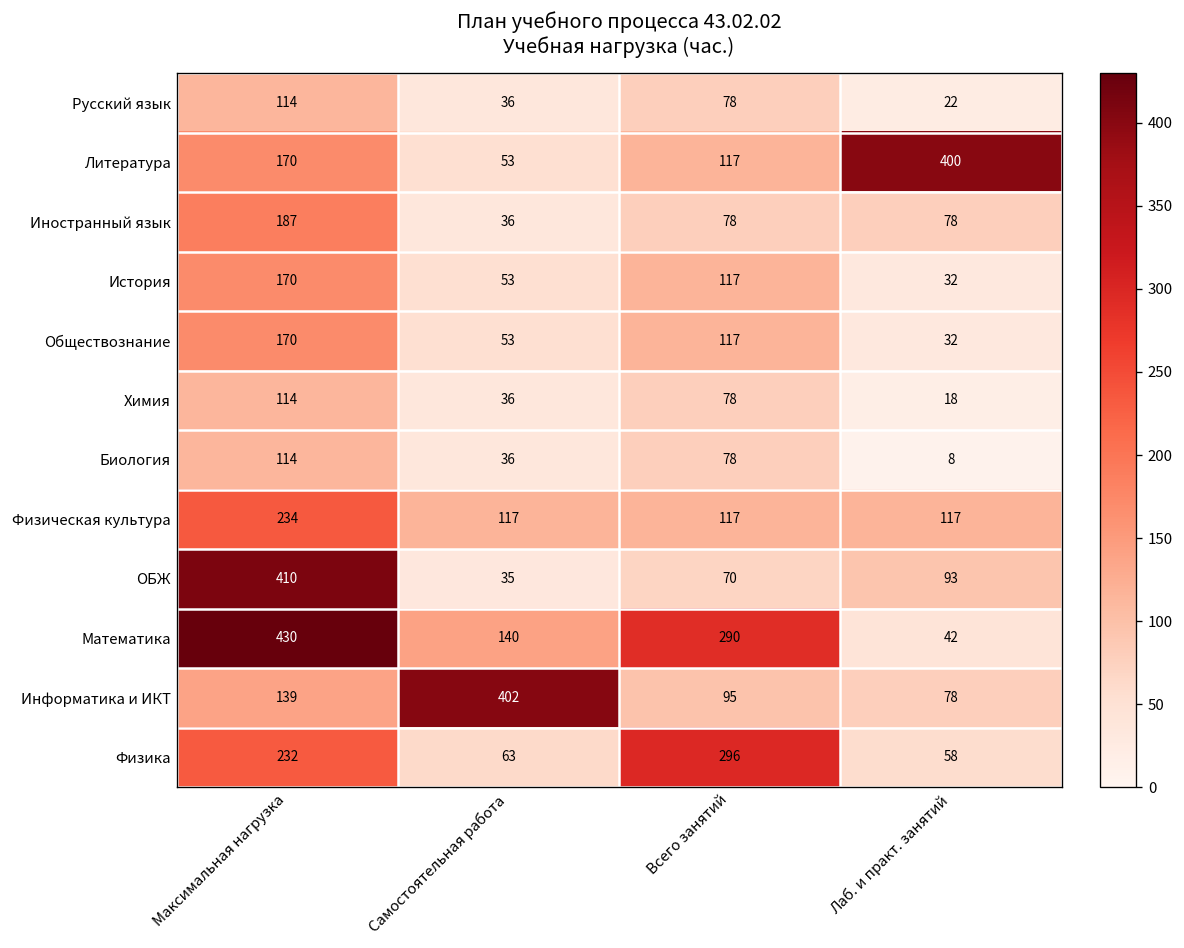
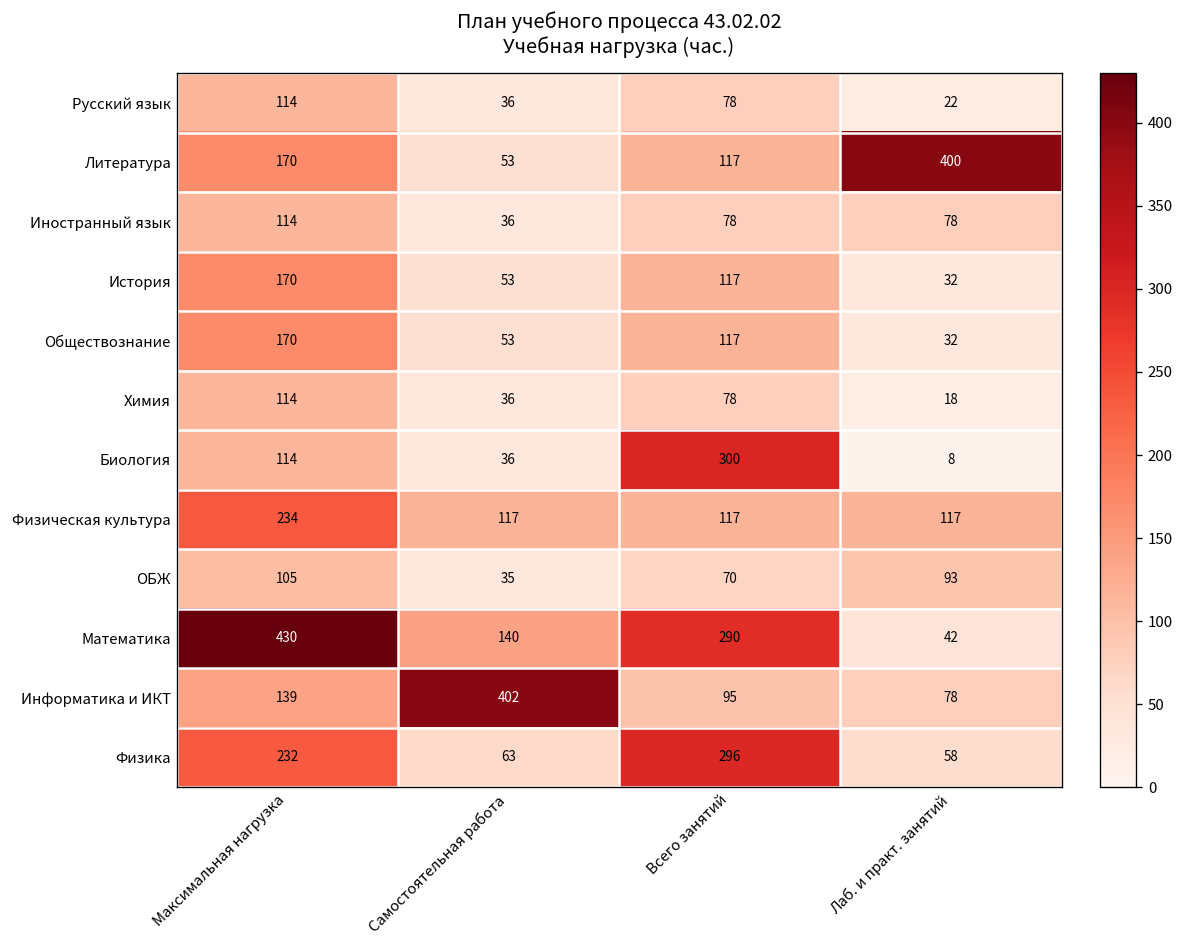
Иностранный язык, Максимальная нагрузка: 187 -> 114
Биология, Всего занятий: 78 -> 300
ОБЖ, Максимальная нагрузка: 410 -> 105
